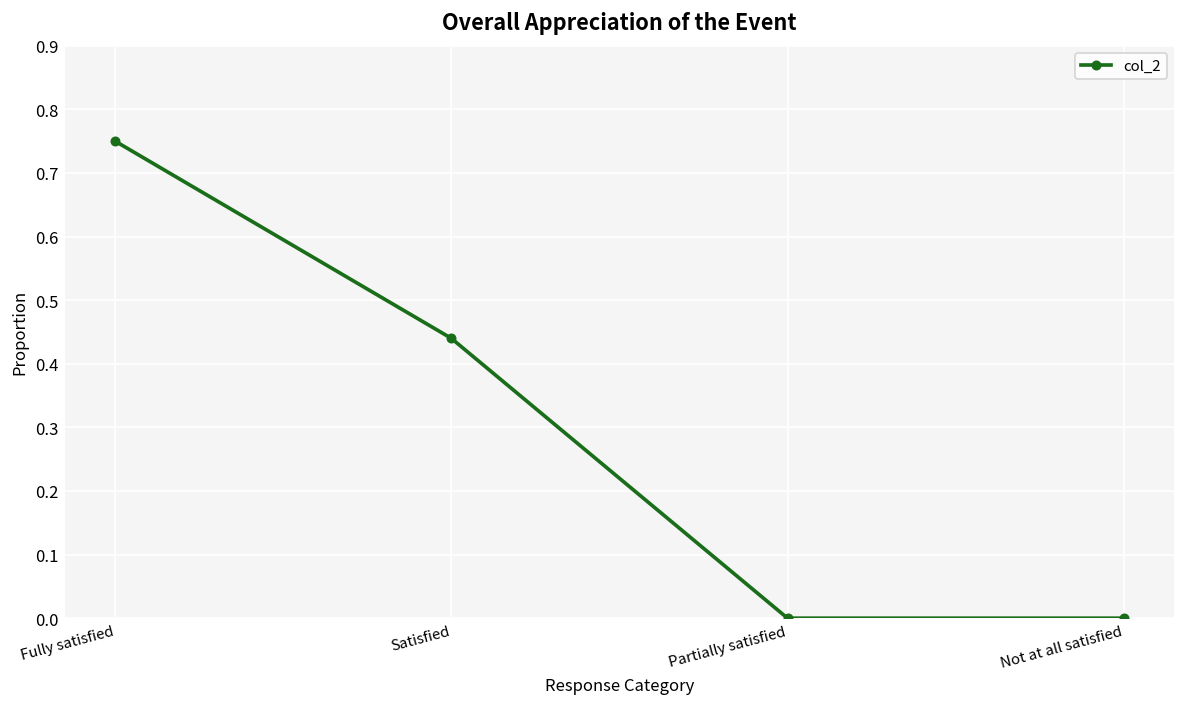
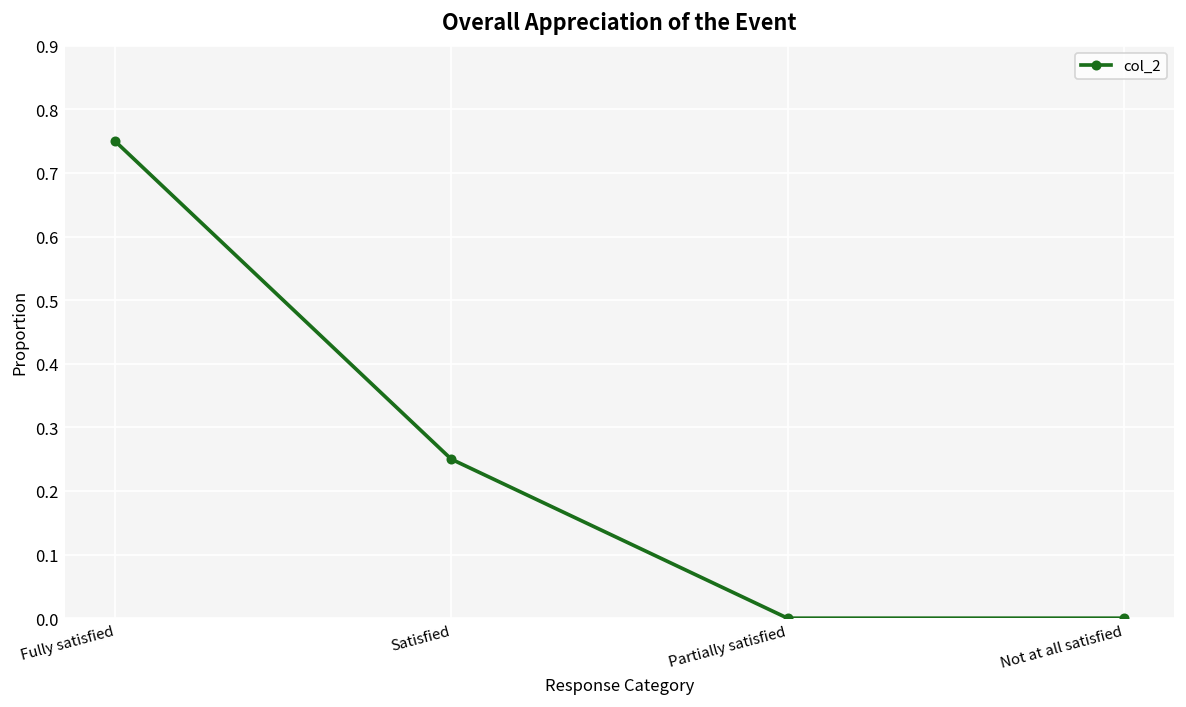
Satisfied: 0.44 -> 0.25
